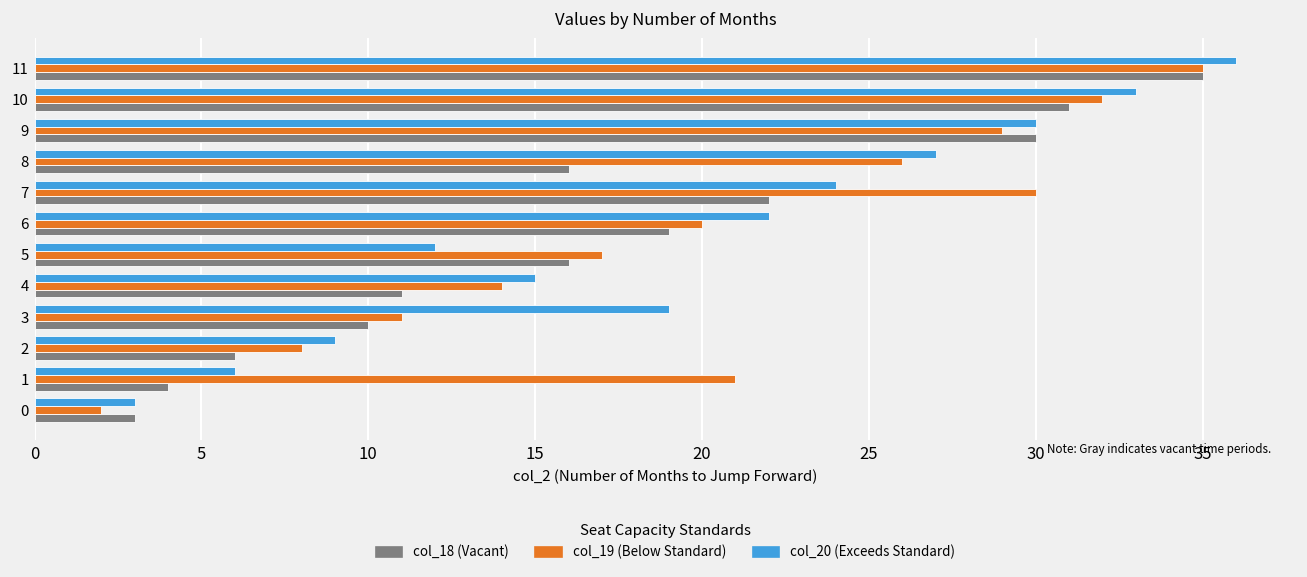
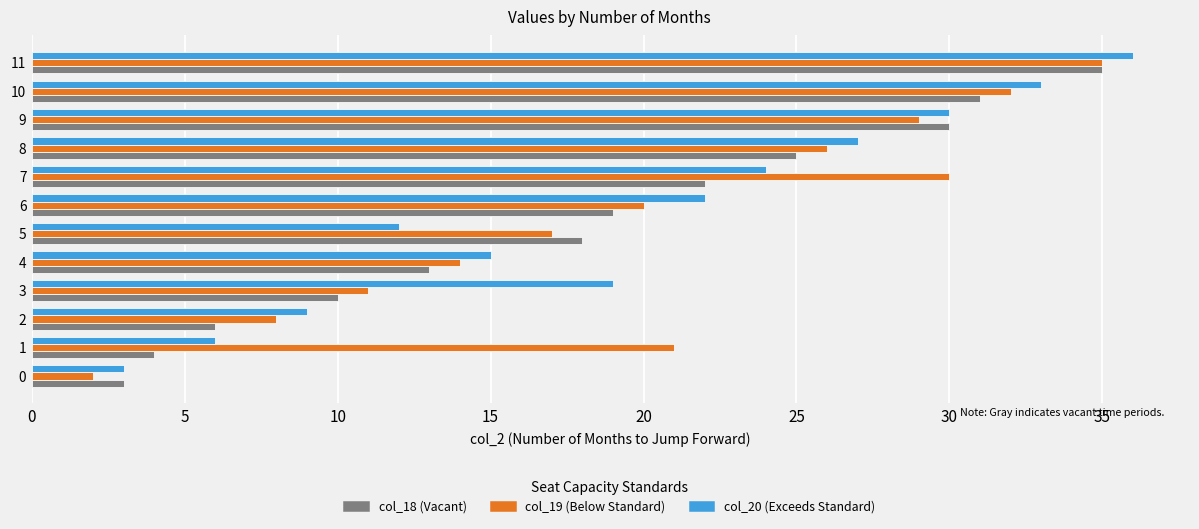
col_18 (Vacant), 8: 16 -> 25
col_18 (Vacant), 5: 16 -> 18
col_18 (Vacant), 4: 11 -> 13
